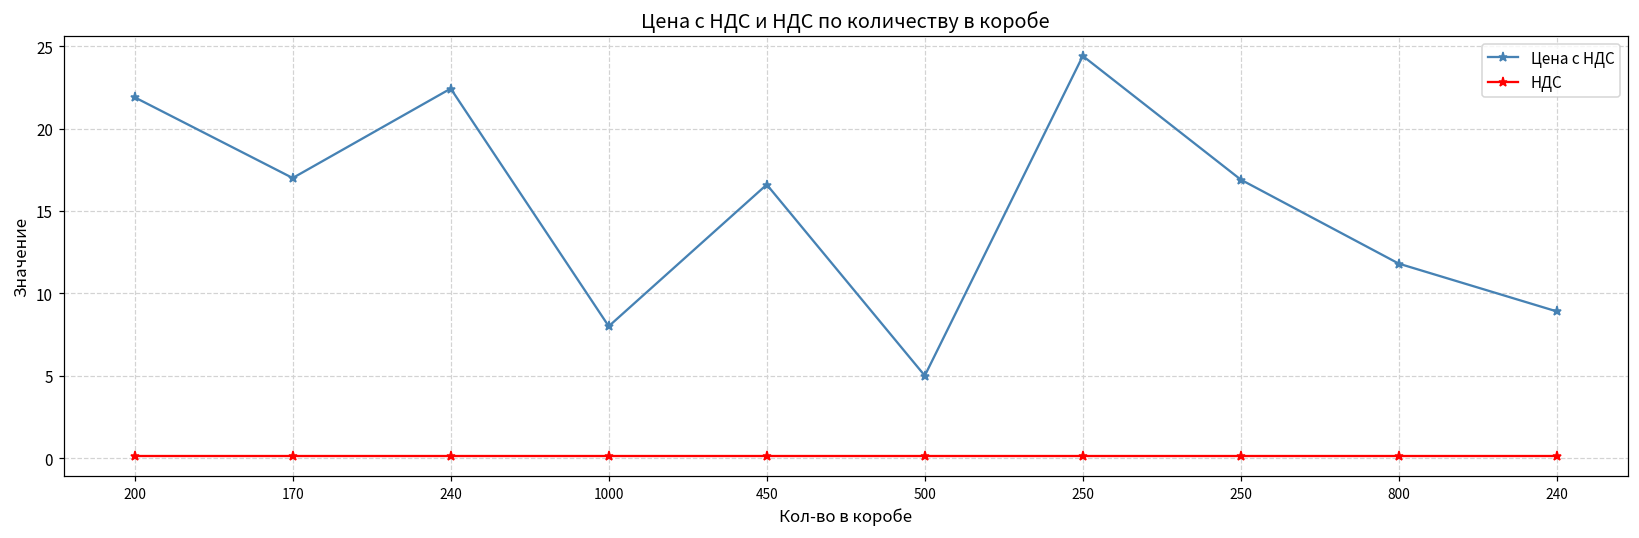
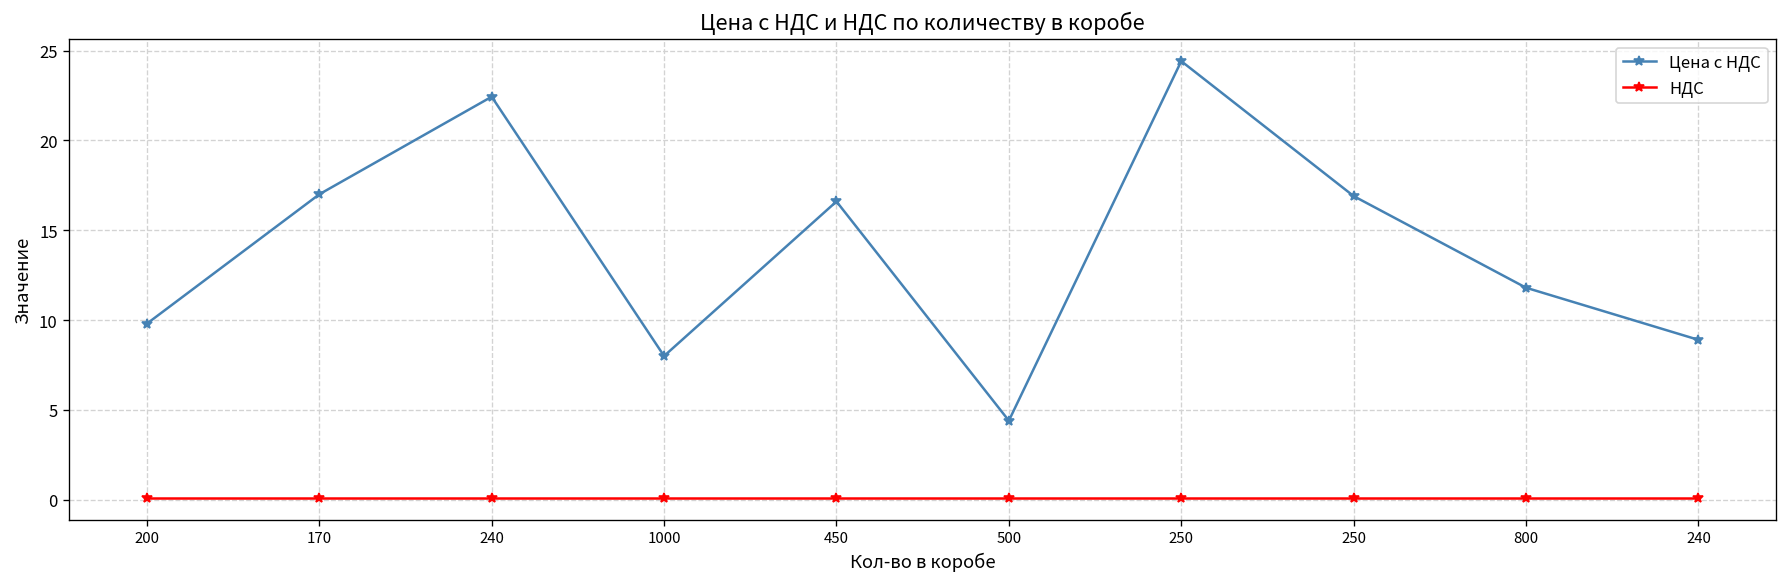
Цена с НДС, 200: 21.9 -> 9.8
Цена с НДС, 500: 5.0 -> 4.4
